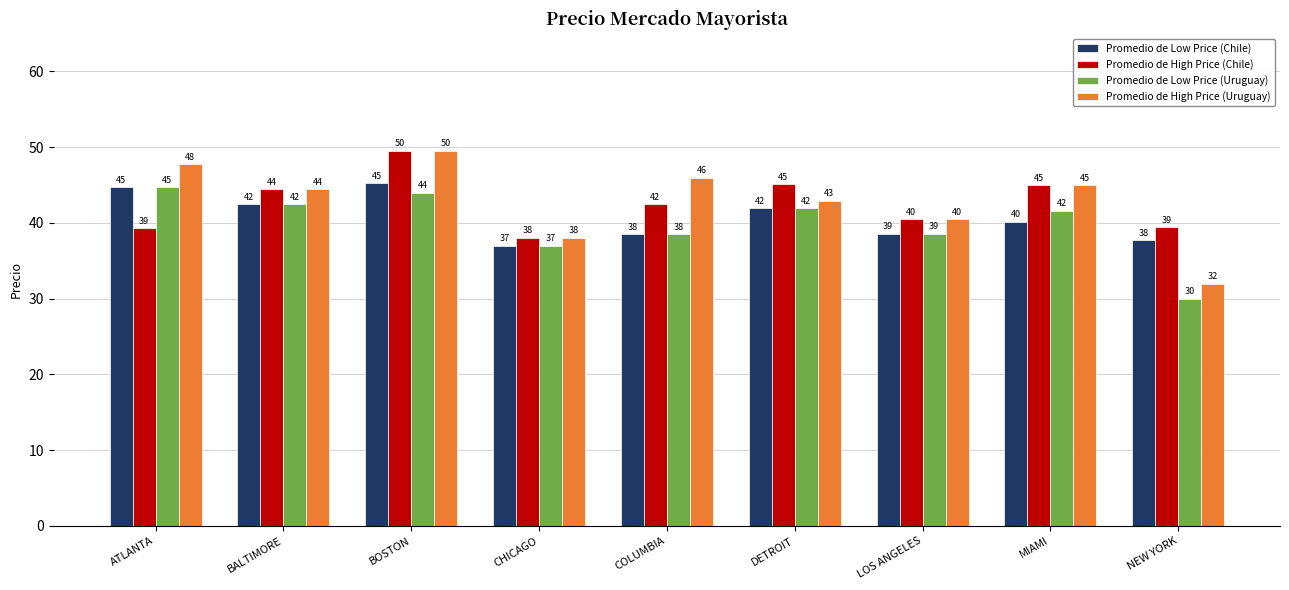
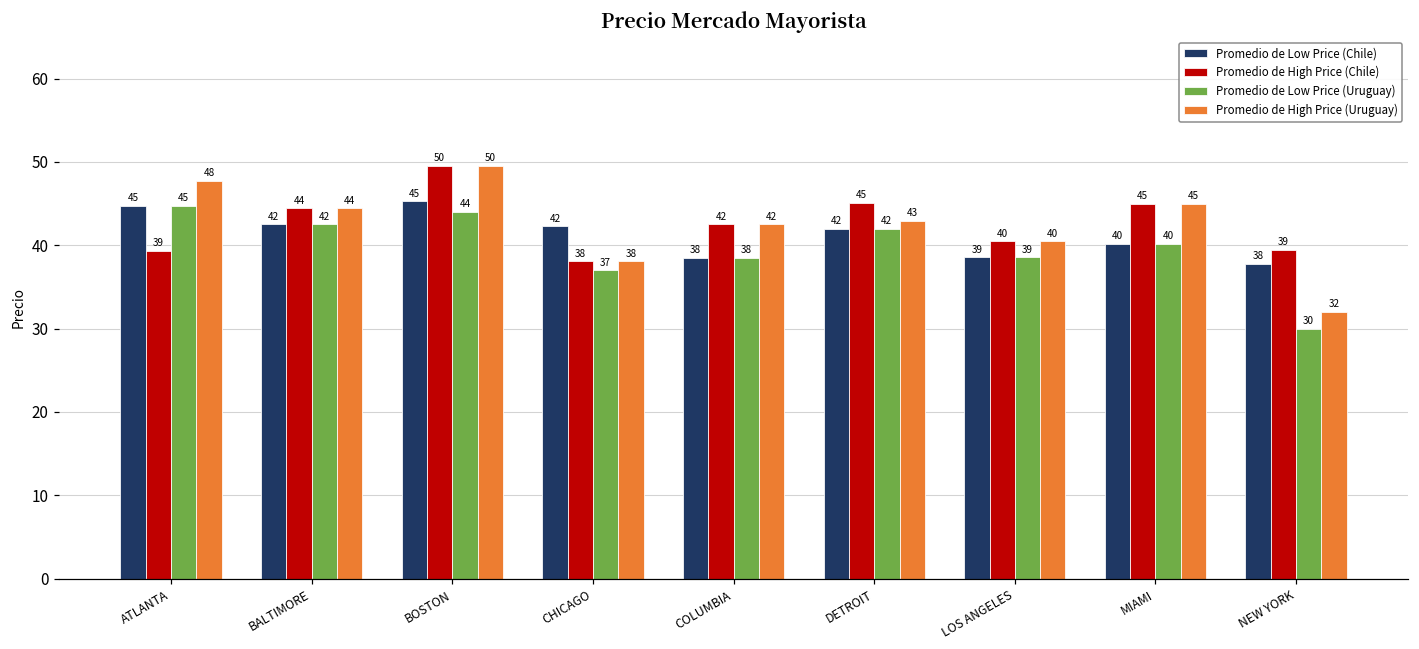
Promedio de Low Price (Chile), CHICAGO: 37 -> 42
Promedio de High Price (Uruguay), COLUMBIA: 46 -> 42
Promedio de Low Price (Uruguay), MIAMI: 42 -> 40
